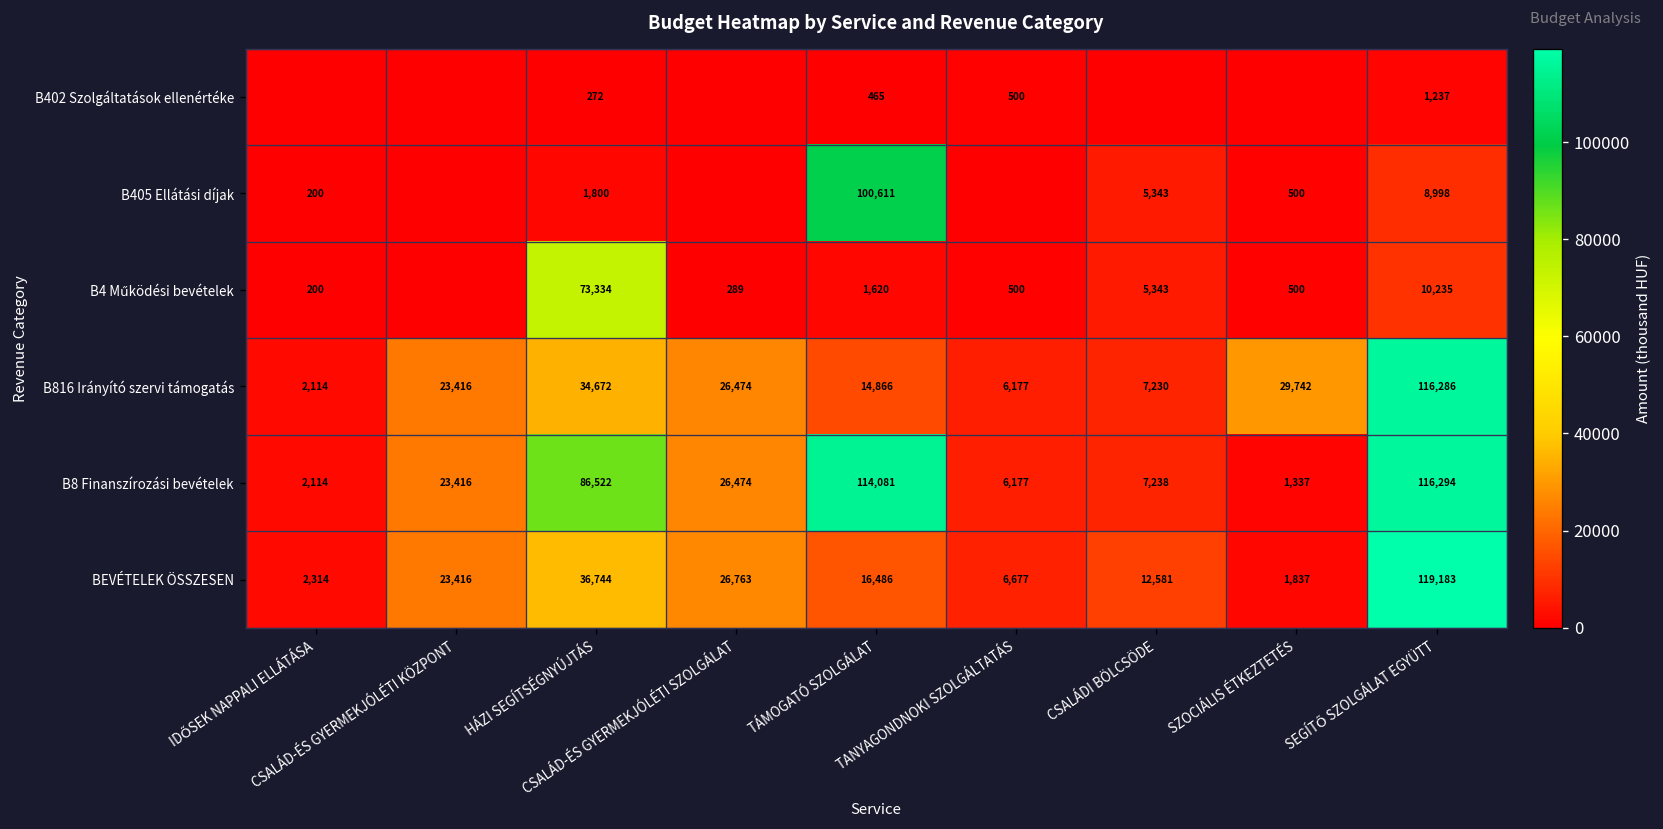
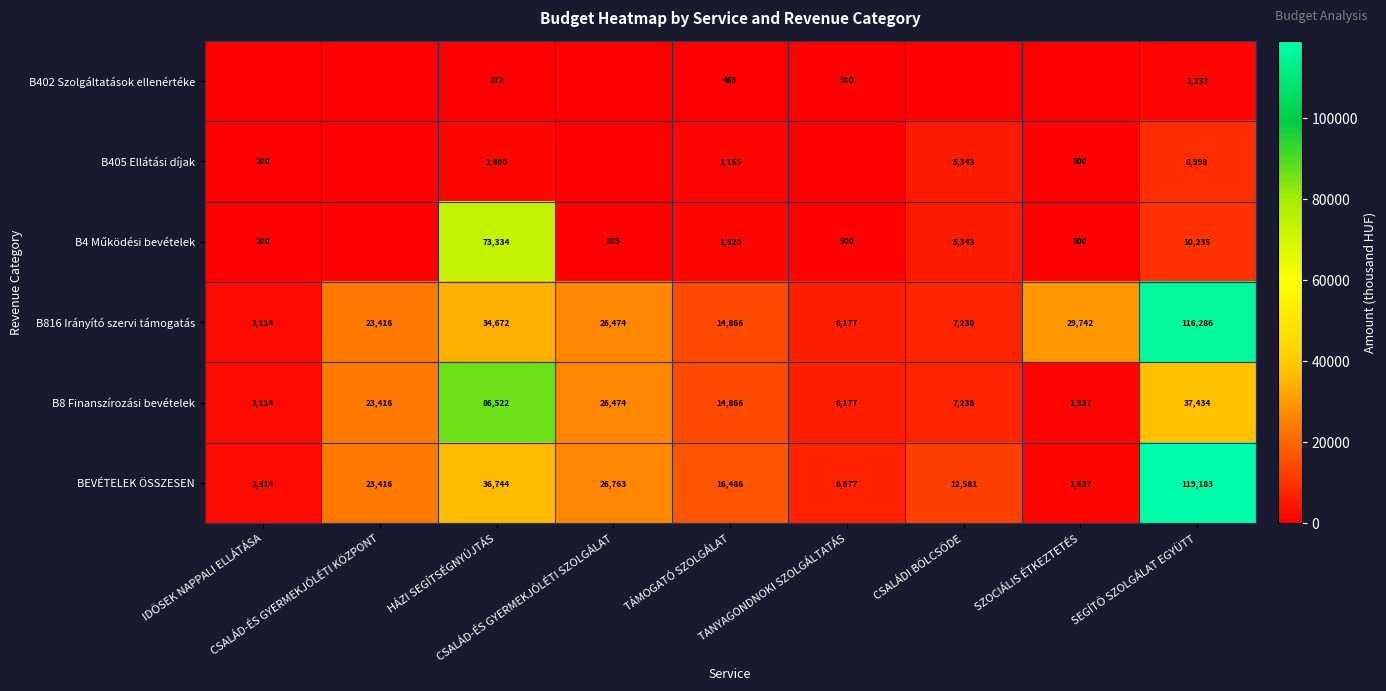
B405 Ellátási díjak, TÁMOGATÓ SZOLGÁLAT: 100,611 -> 1,155
B8 Finanszírozási bevételek, TÁMOGATÓ SZOLGÁLAT: 114,081 -> 14,866
B8 Finanszírozási bevételek, SEGÍTŐ SZOLGÁLAT EGYÜTT: 116,294 -> 37,434
